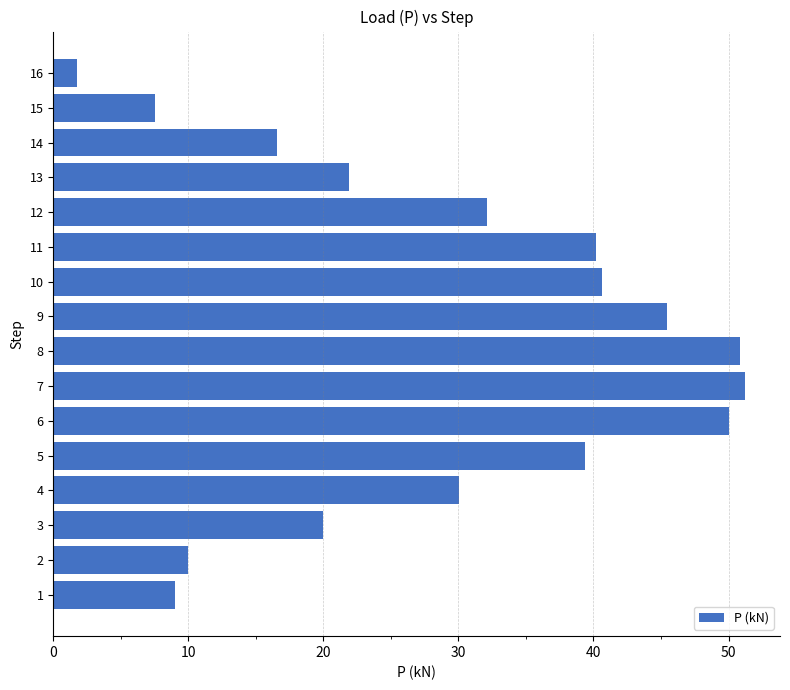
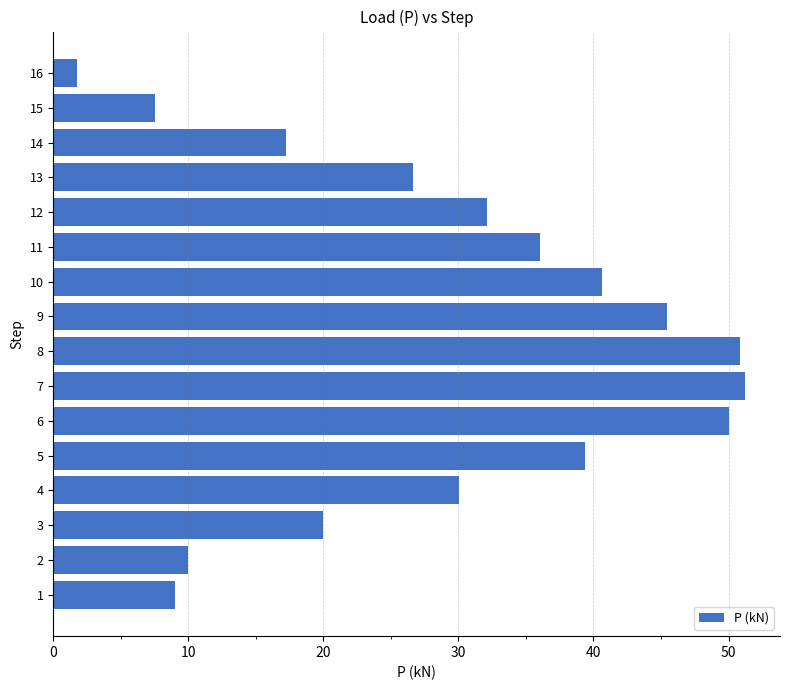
14: 16.6 -> 17.2
13: 21.9 -> 26.7
11: 40.2 -> 36.1
